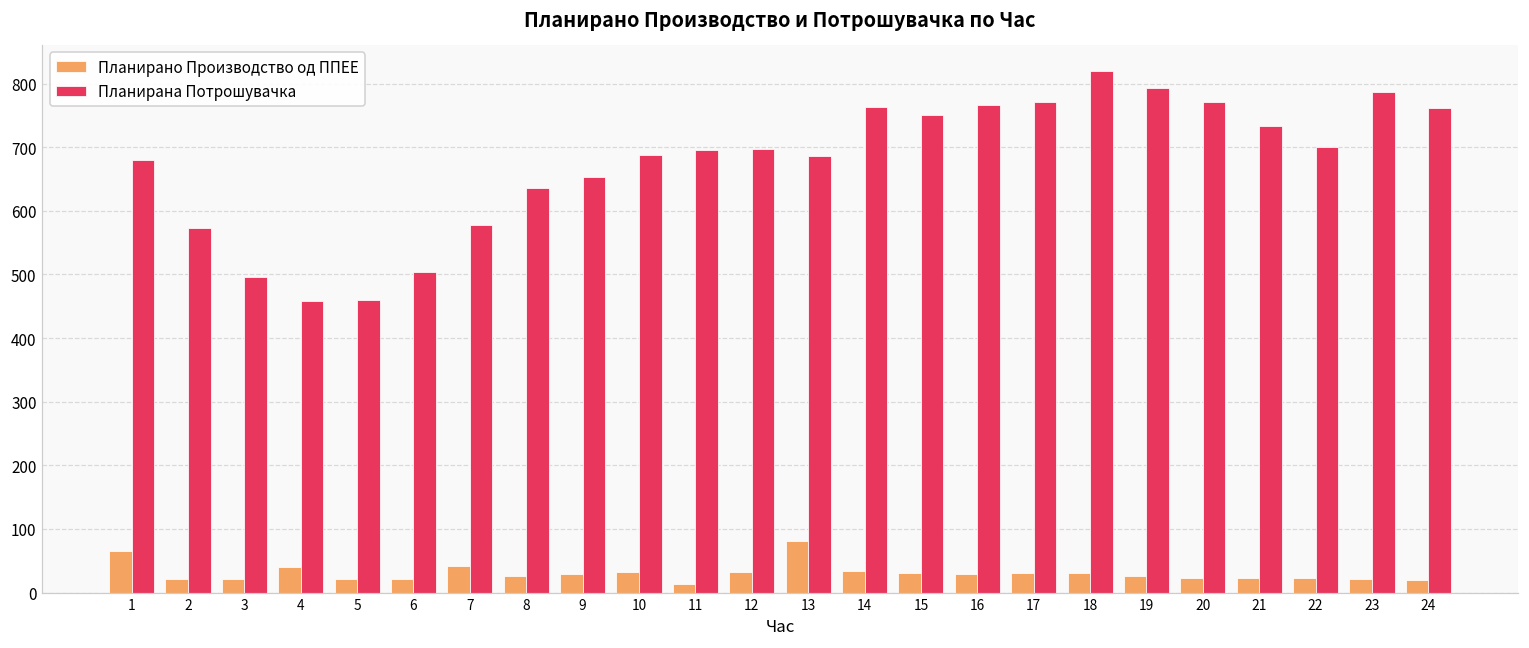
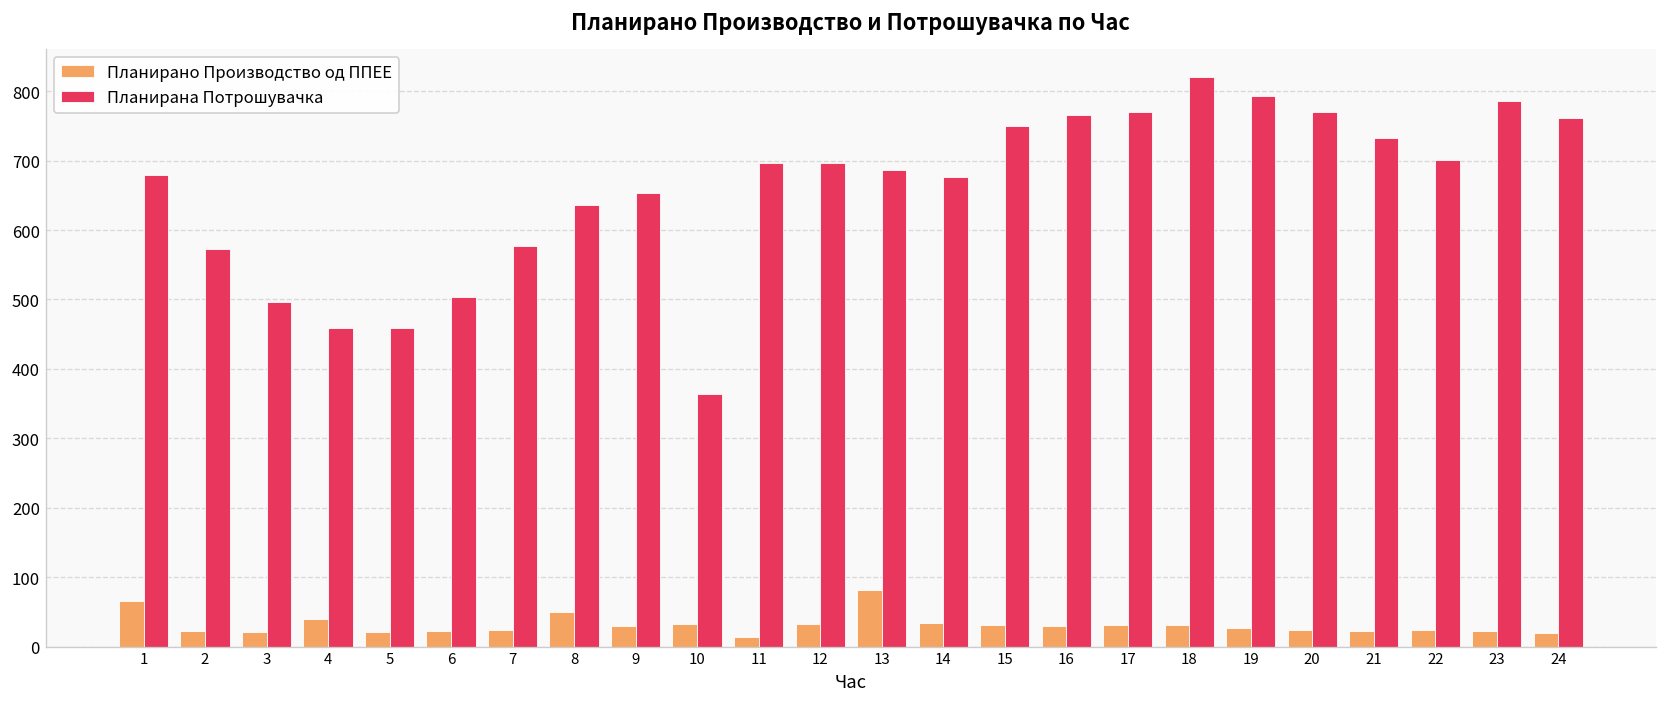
Планирано Производство од ППЕЕ, 7: 40 -> 20
Планирано Производство од ППЕЕ, 8: 30 -> 50
Планирана Потрошувачка, 10: 690 -> 360
Планирана Потрошувачка, 14: 760 -> 680
